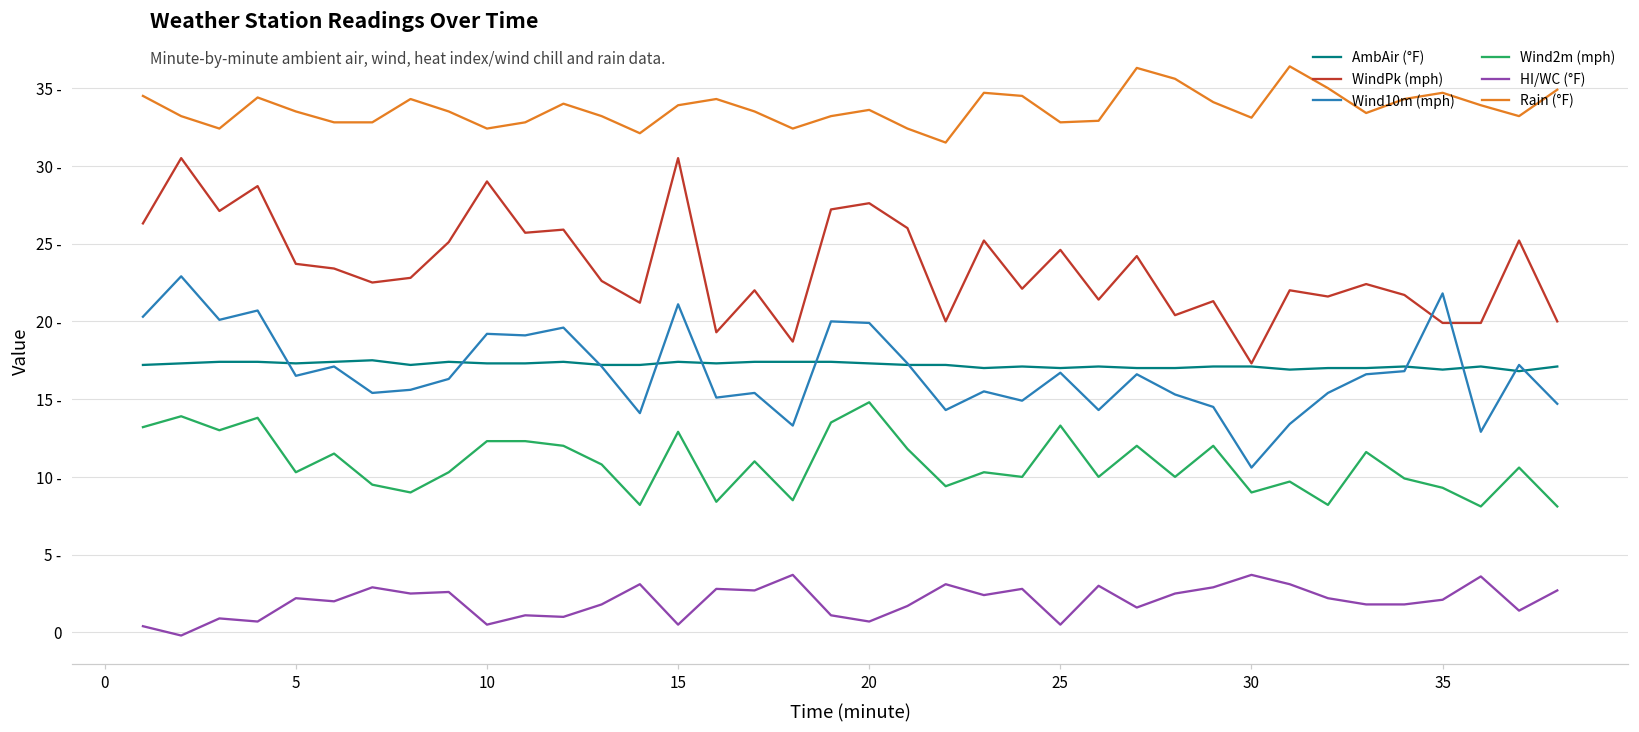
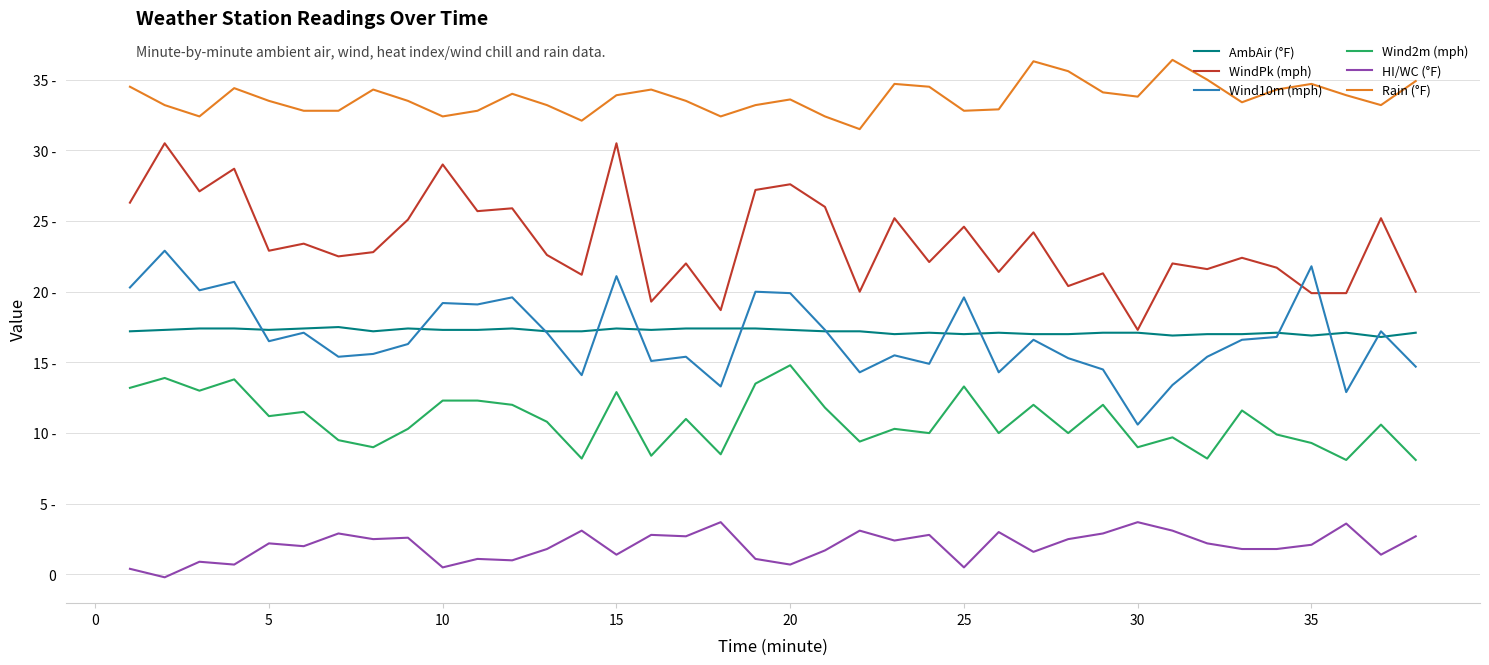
WindPk (mph), 5: 23.7 - -> 22.9 -
Wind2m (mph), 5: 10.3 - -> 11.2 -
HI/WC (°F), 15: 0.5 - -> 1.4 -
Wind10m (mph), 25: 16.7 - -> 19.6 -
Rain (°F), 30: 33.1 - -> 33.8 -
